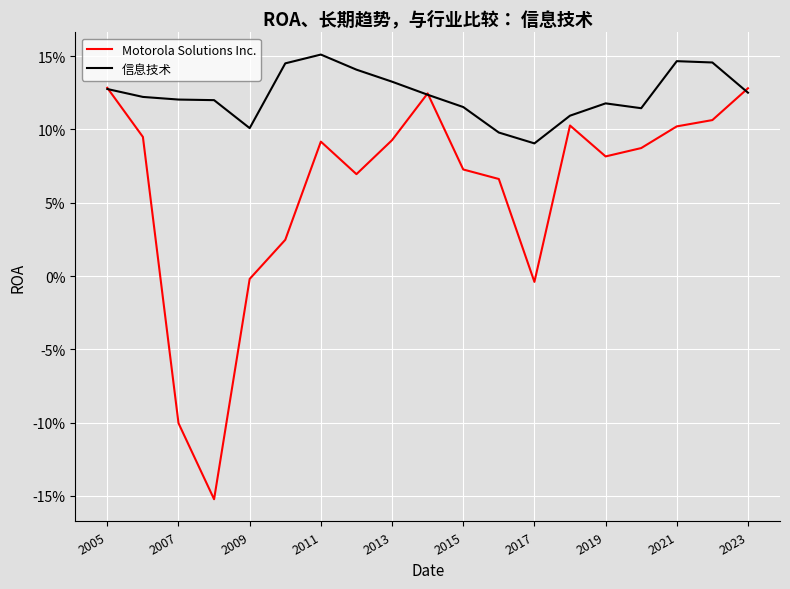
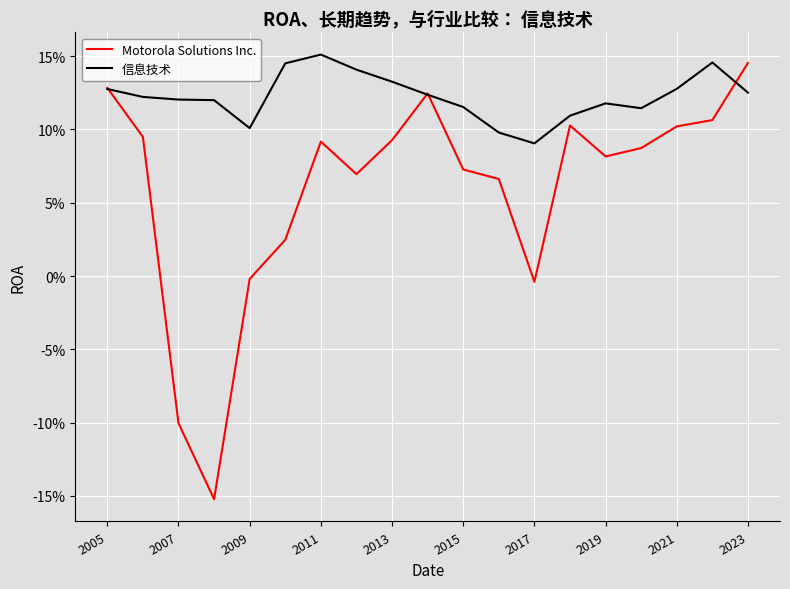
信息技术, 2021: 14.7% -> 12.8%
Motorola Solutions Inc., 2023: 12.8% -> 14.5%
